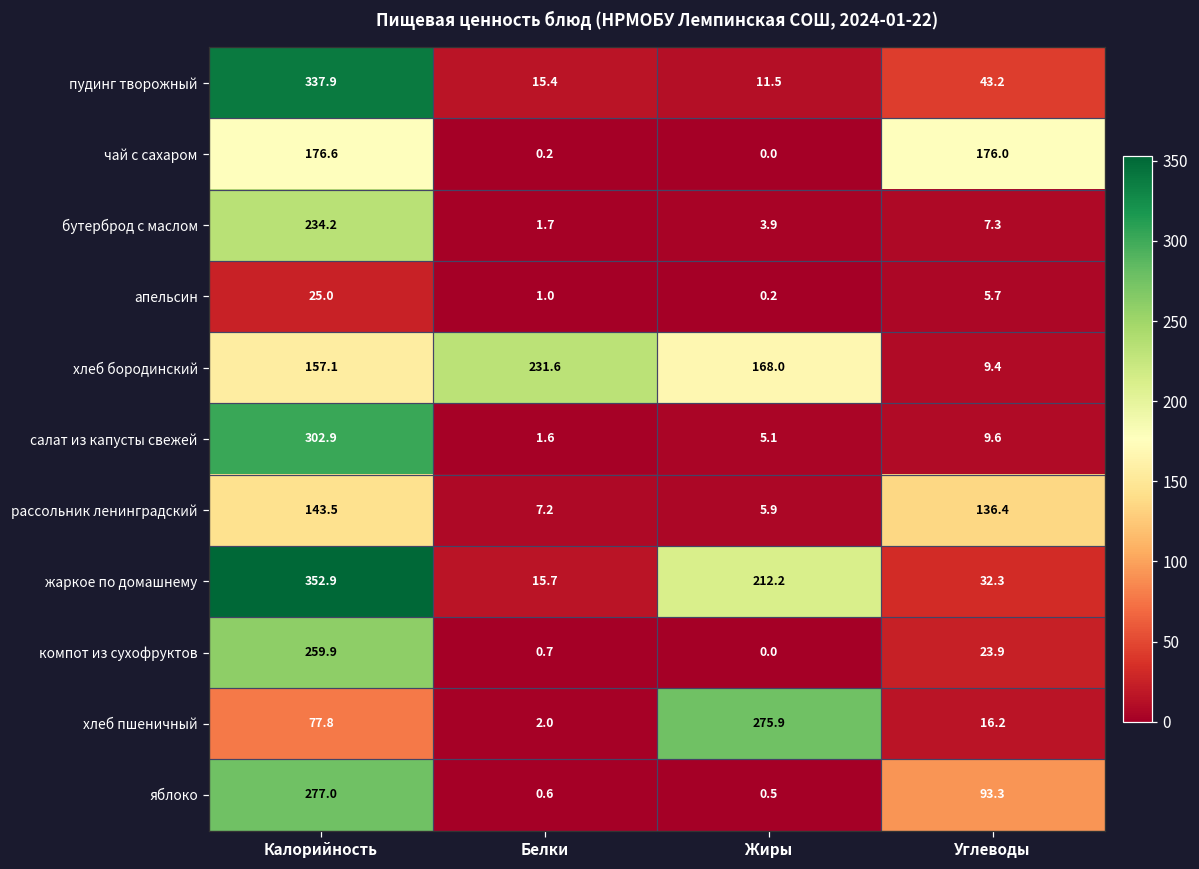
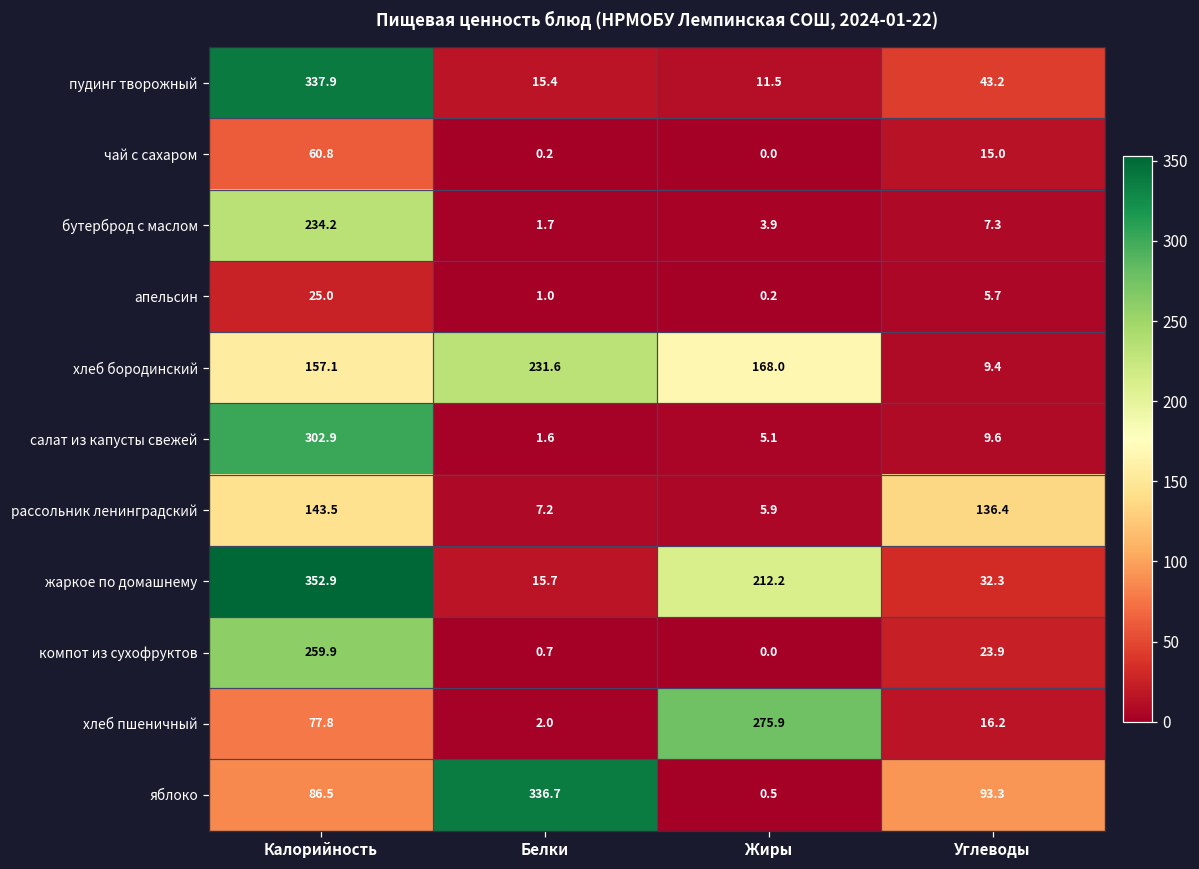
чай с сахаром, Калорийность: 176.6 -> 60.8
чай с сахаром, Углеводы: 176.0 -> 15.0
яблоко, Калорийность: 277.0 -> 86.5
яблоко, Белки: 0.6 -> 336.7
